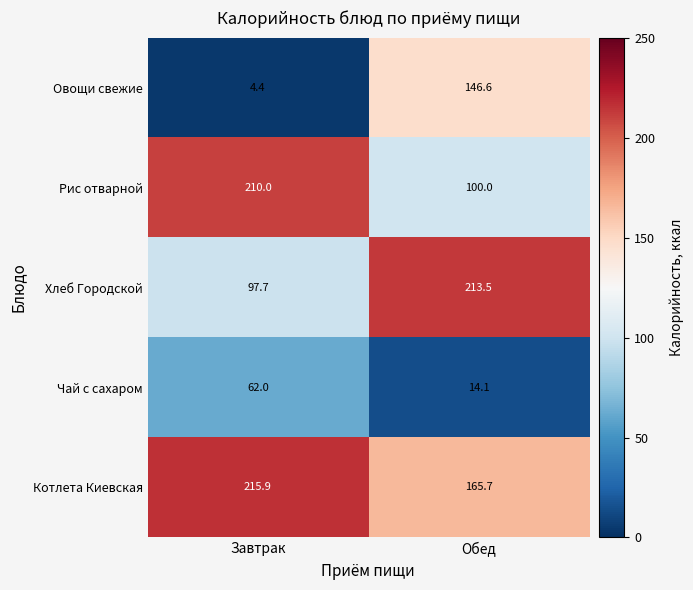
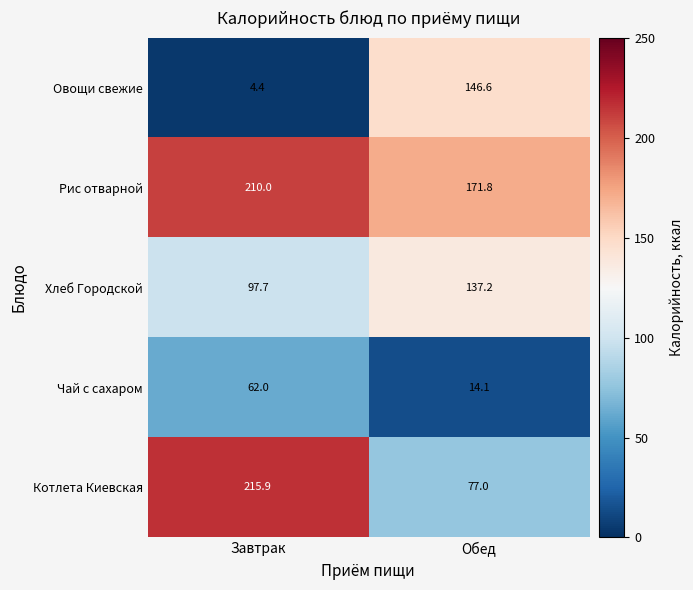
Рис отварной, Обед: 100.0 -> 171.8
Хлеб Городской, Обед: 213.5 -> 137.2
Котлета Киевская, Обед: 165.7 -> 77.0
